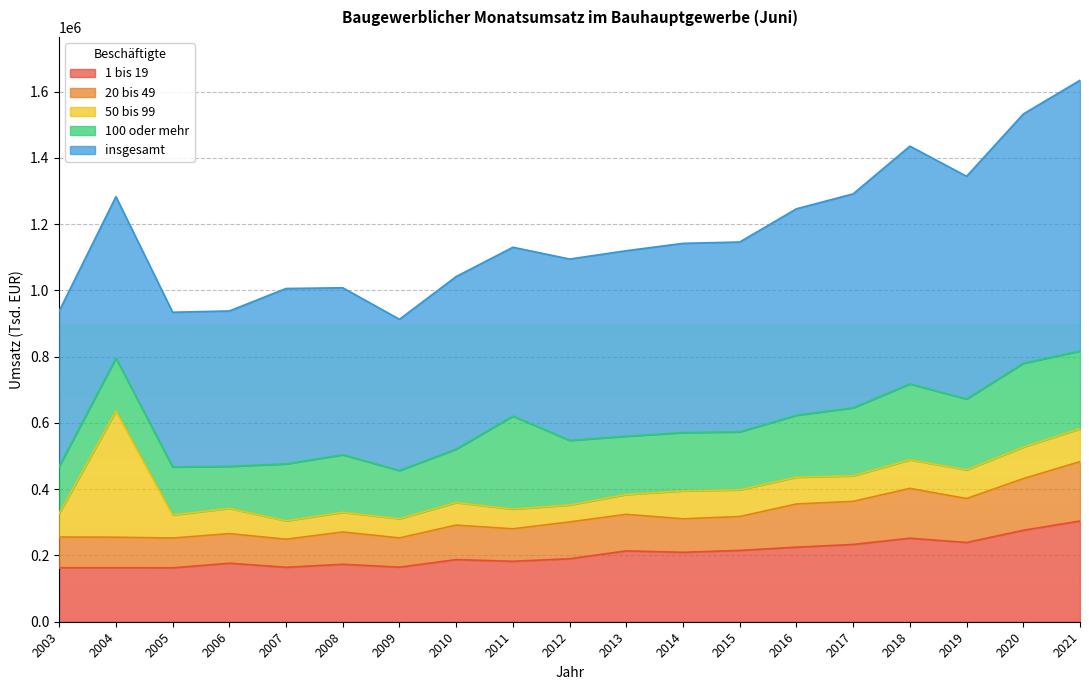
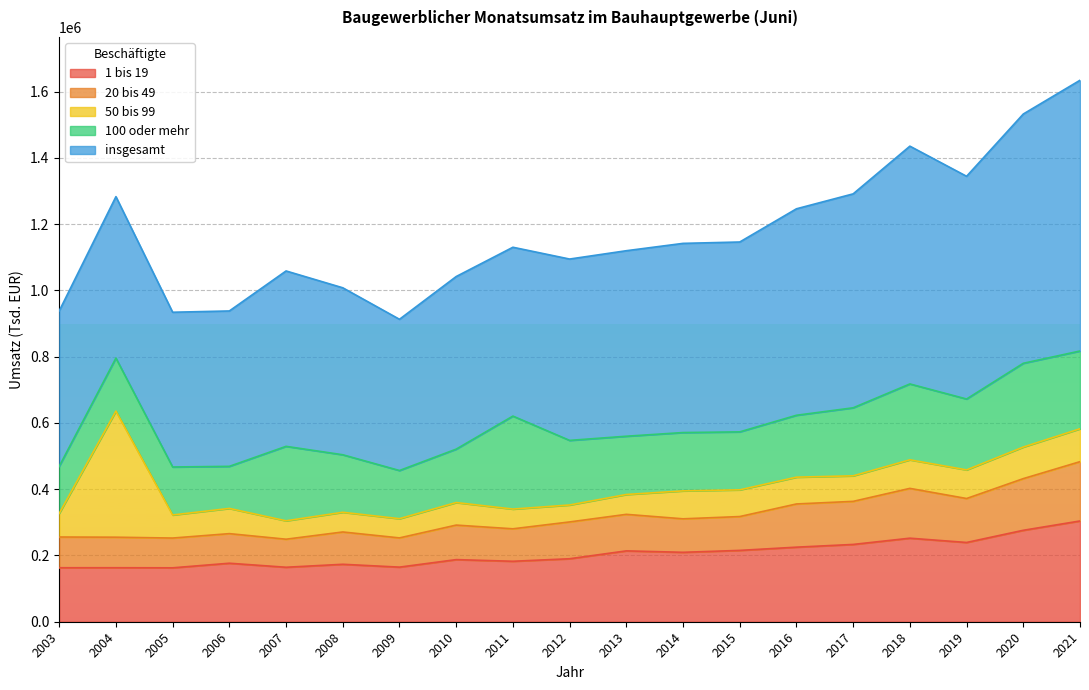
100 oder mehr, 2007: 170000 -> 220000
